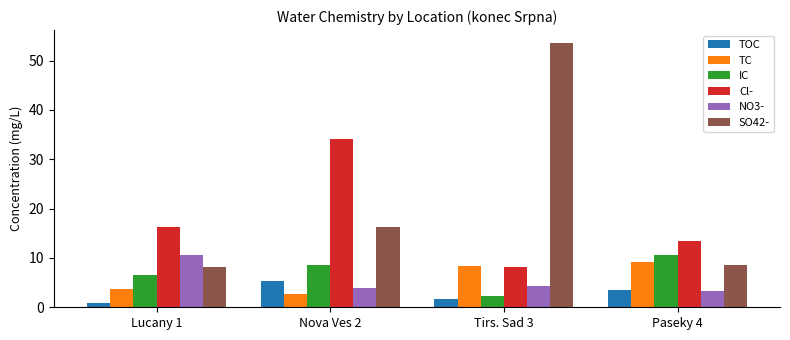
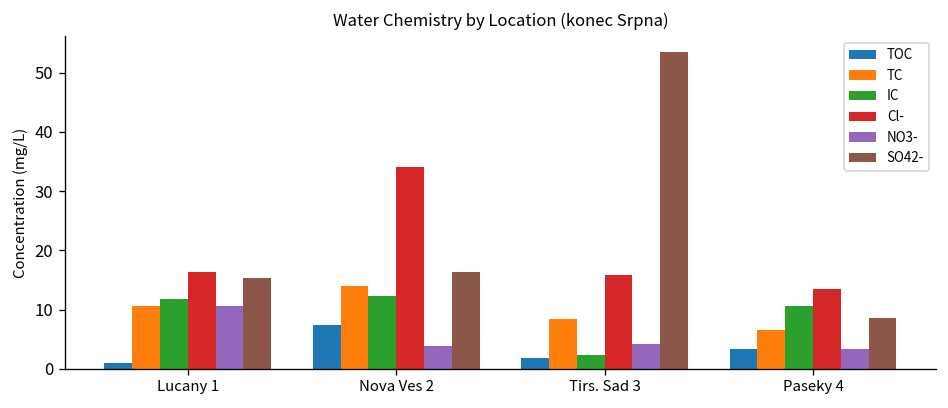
TC, Lucany 1: 4 -> 11
IC, Lucany 1: 7 -> 12
SO42-, Lucany 1: 8 -> 15
TOC, Nova Ves 2: 5 -> 7
TC, Nova Ves 2: 3 -> 14
IC, Nova Ves 2: 9 -> 12
Cl-, Tirs. Sad 3: 8 -> 16
TC, Paseky 4: 9 -> 6
